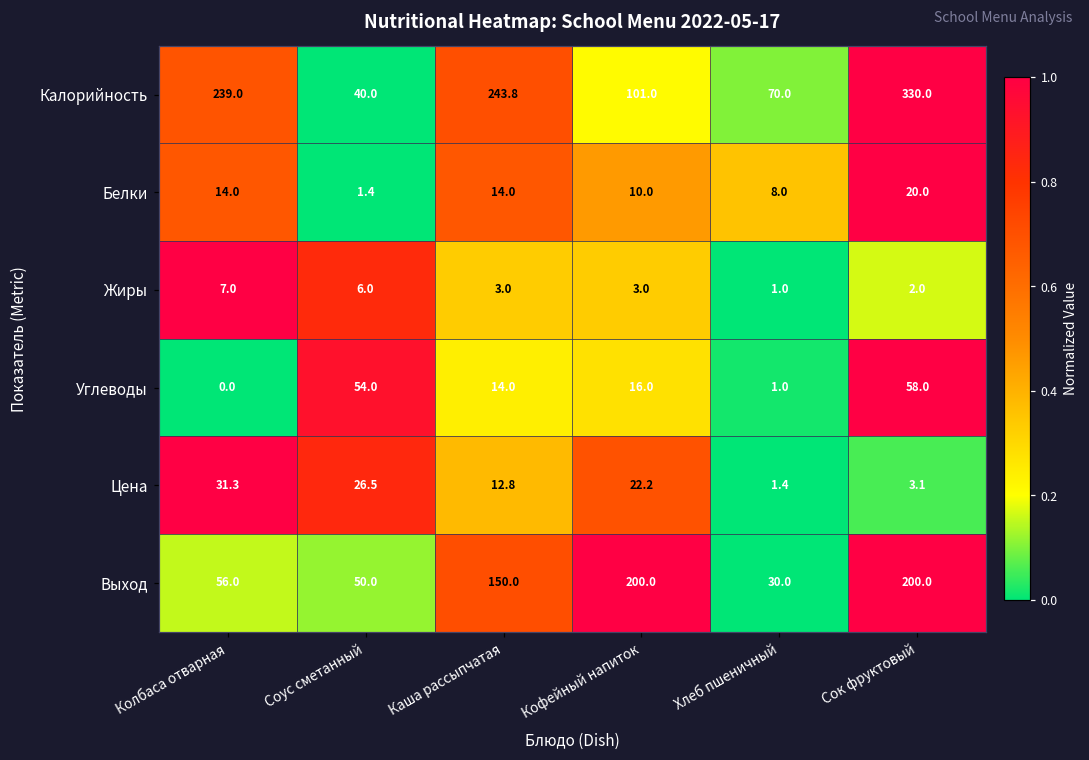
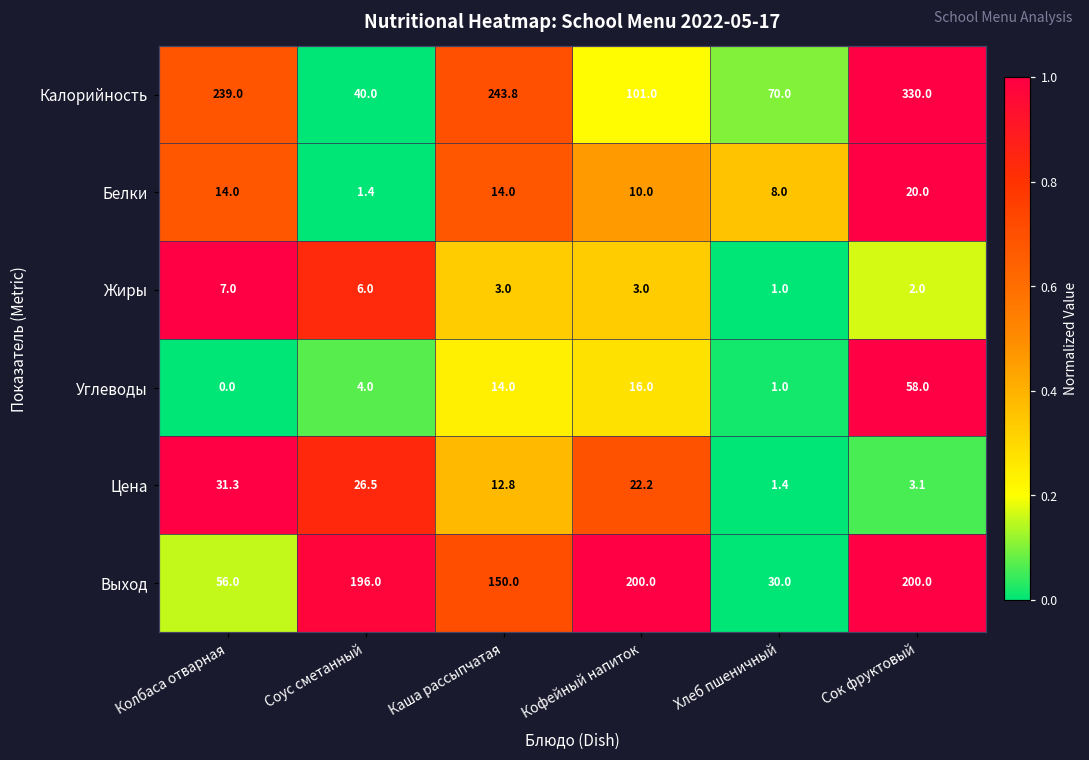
Углеводы, Соус сметанный: 54.0 -> 4.0
Выход, Соус сметанный: 50.0 -> 196.0
